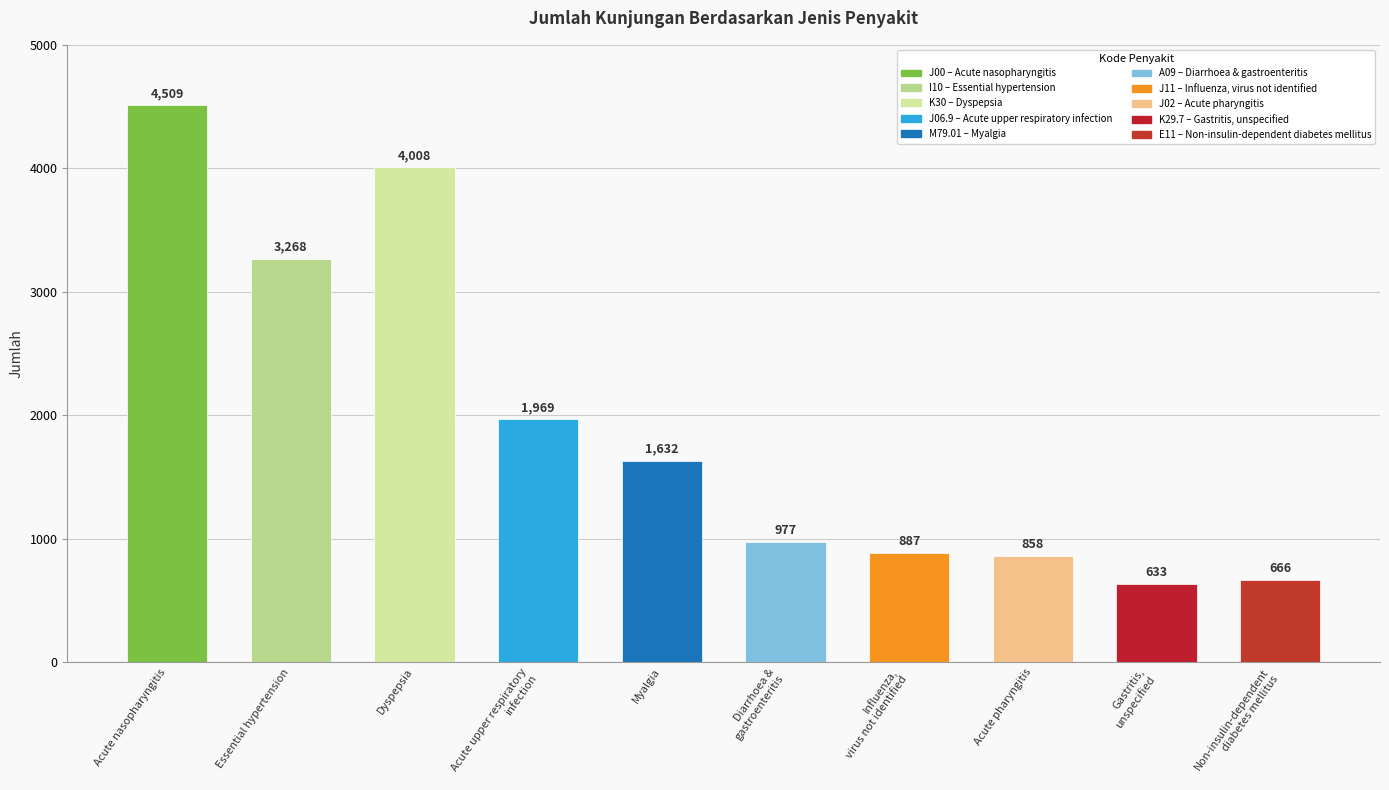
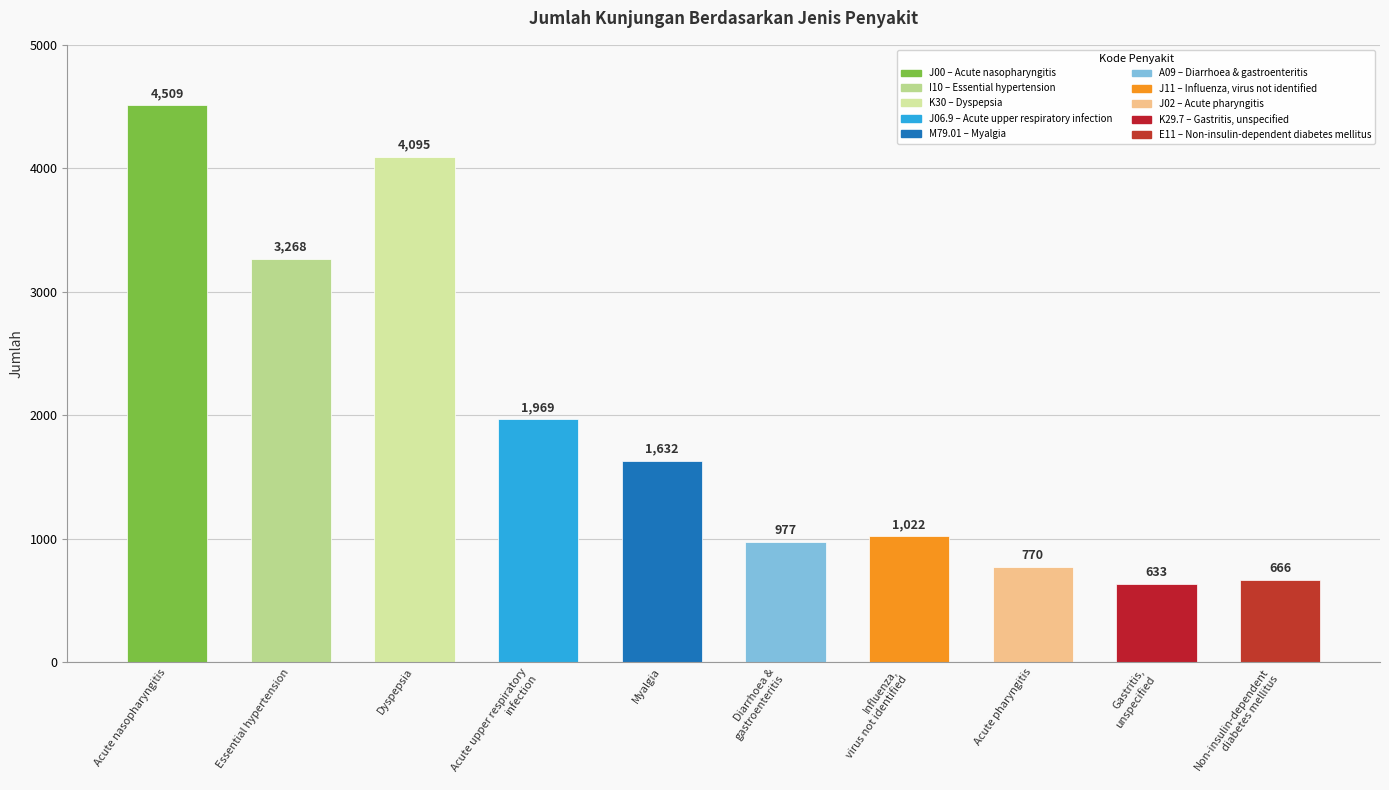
Dyspepsia: 4,008 -> 4,095
Influenza, virus not identified: 887 -> 1,022
Acute pharyngitis: 858 -> 770
